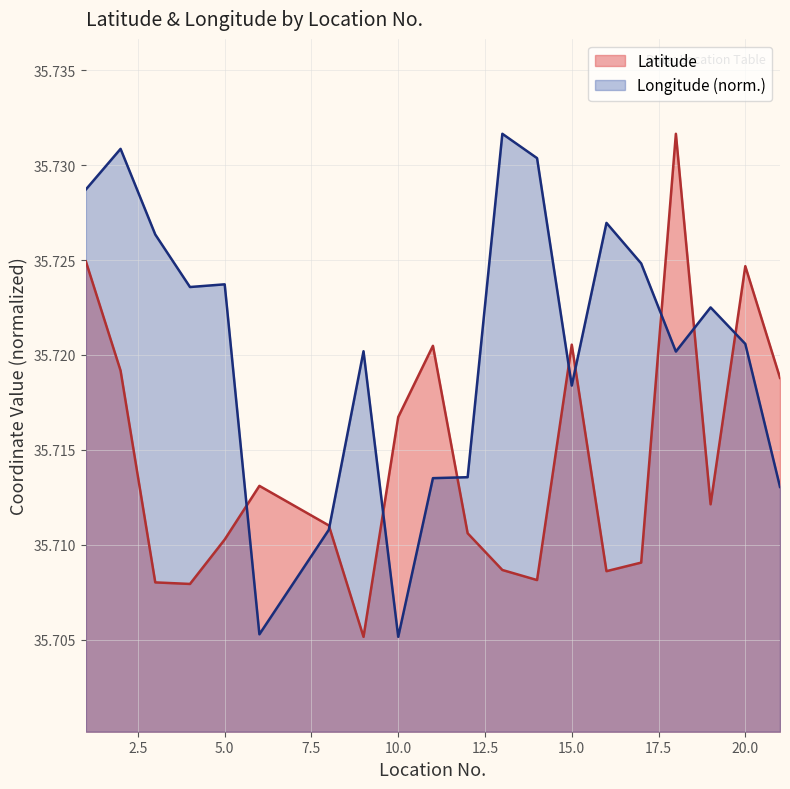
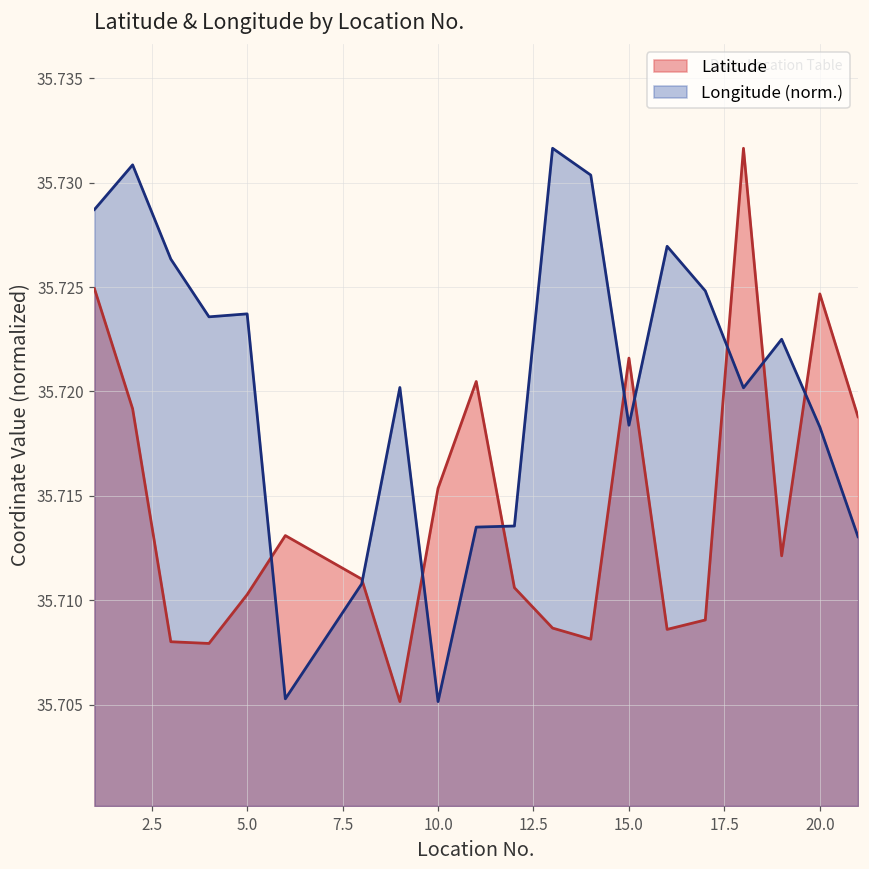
Latitude, 10.0: 35.7167 -> 35.7154
Latitude, 15.0: 35.7205 -> 35.7216
Longitude (norm.), 20.0: 35.7206 -> 35.7183
